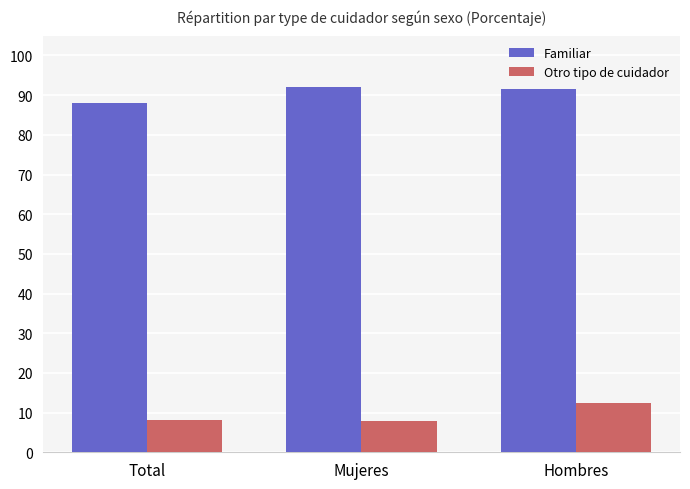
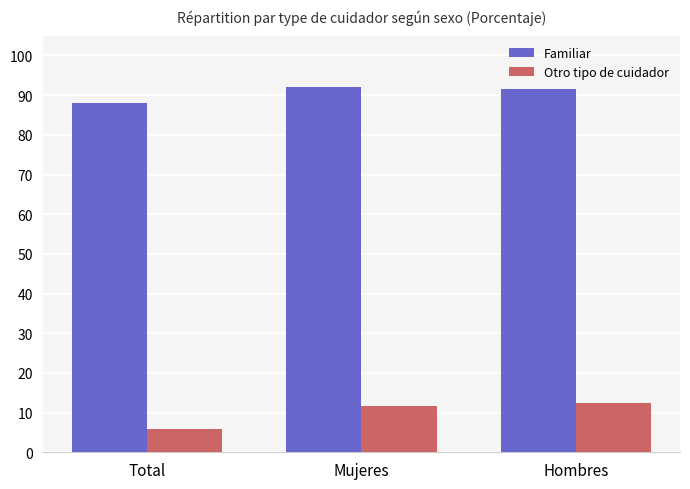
Otro tipo de cuidador, Total: 8 -> 6
Otro tipo de cuidador, Mujeres: 8 -> 12
